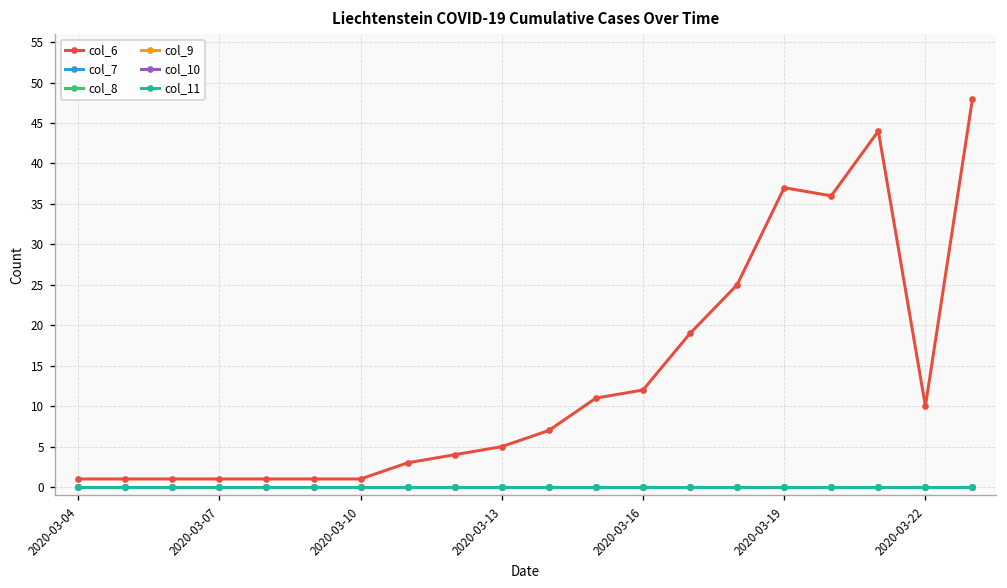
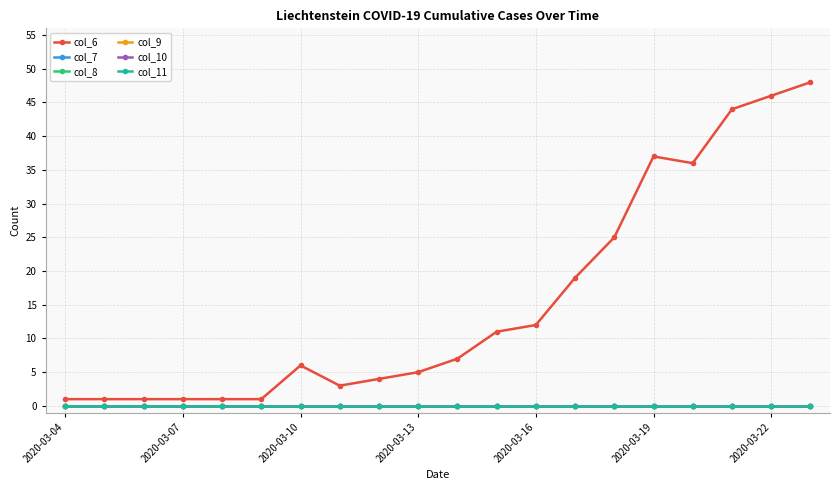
col_6, 2020-03-10: 1 -> 6
col_6, 2020-03-22: 10 -> 46
